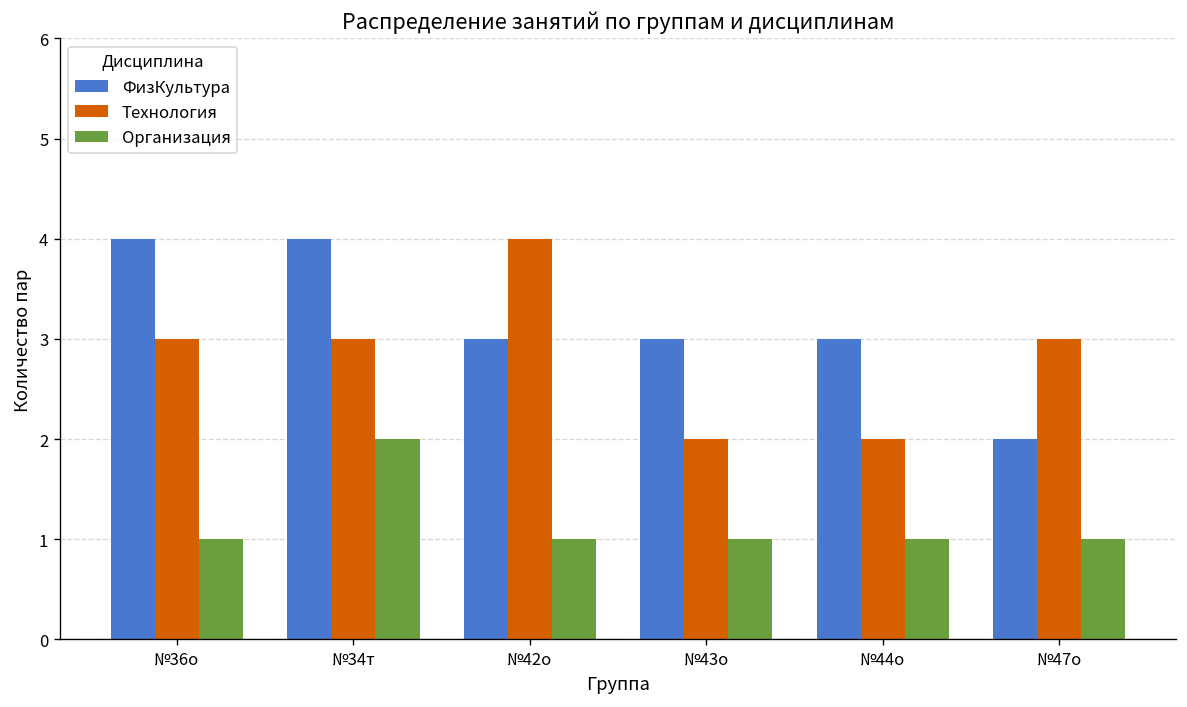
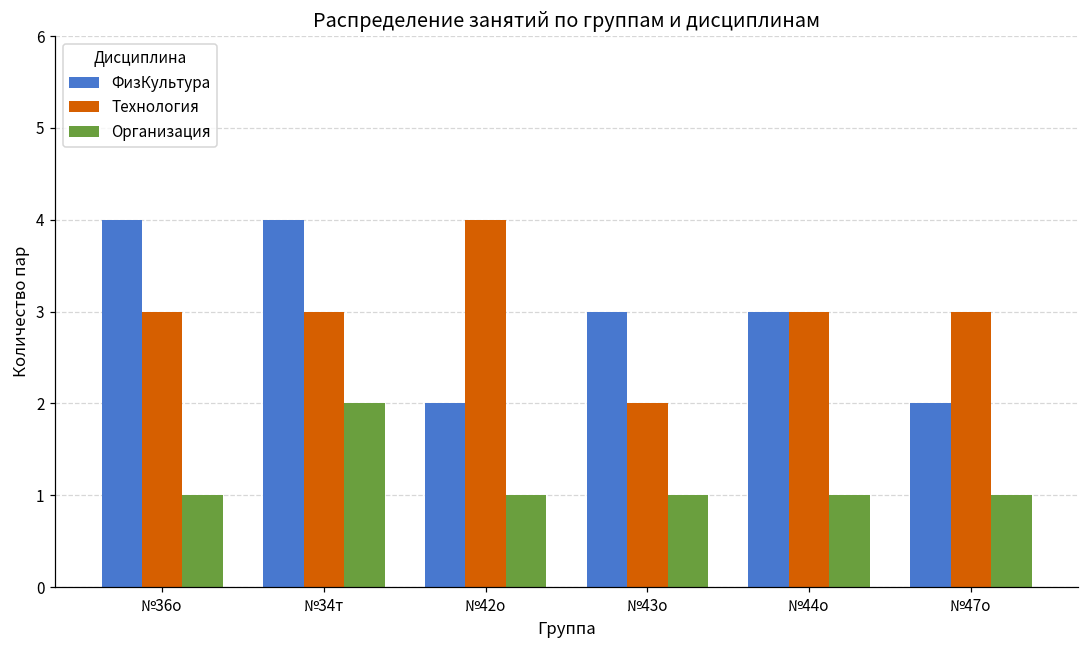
ФизКультура, №42о: 3 -> 2
Технология, №44о: 2 -> 3
